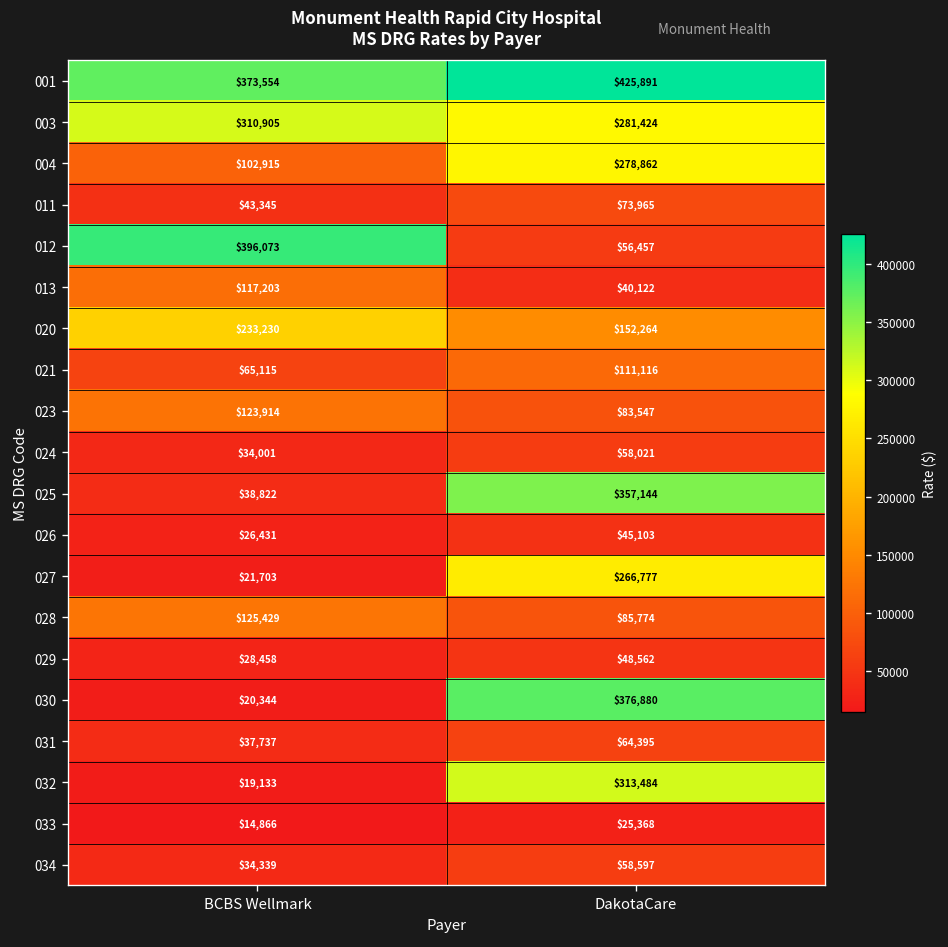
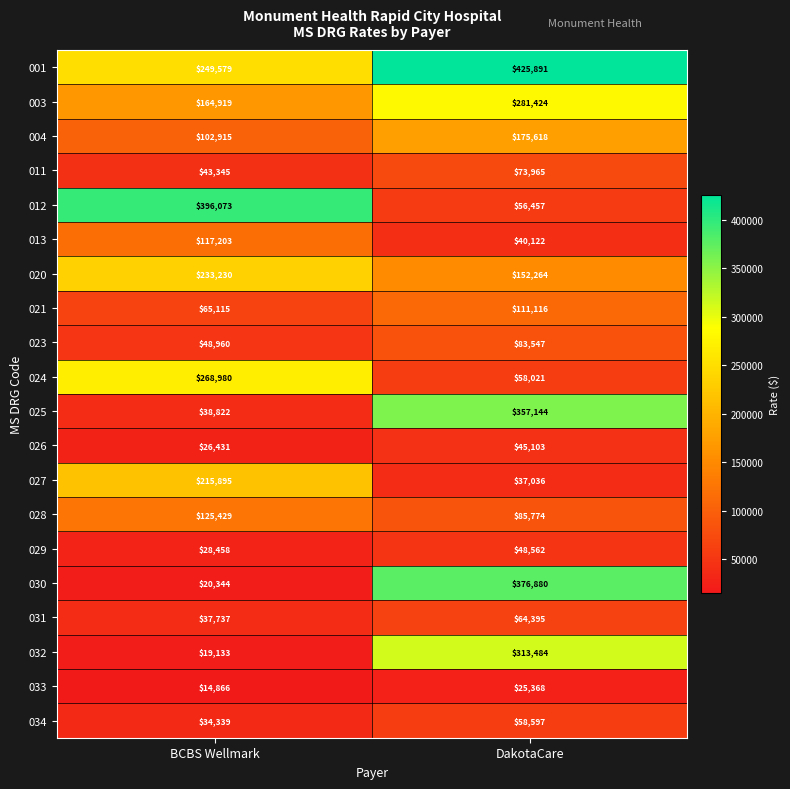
001, BCBS Wellmark: $373,554 -> $249,579
003, BCBS Wellmark: $310,905 -> $164,919
004, DakotaCare: $278,862 -> $175,618
023, BCBS Wellmark: $123,914 -> $48,960
024, BCBS Wellmark: $34,001 -> $268,980
027, BCBS Wellmark: $21,703 -> $215,895
027, DakotaCare: $266,777 -> $37,036
